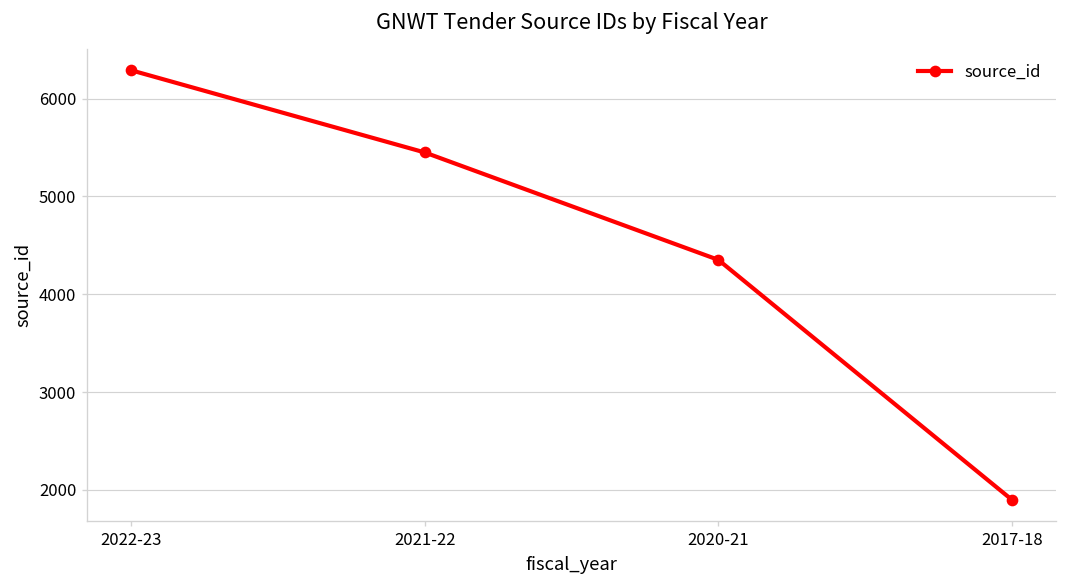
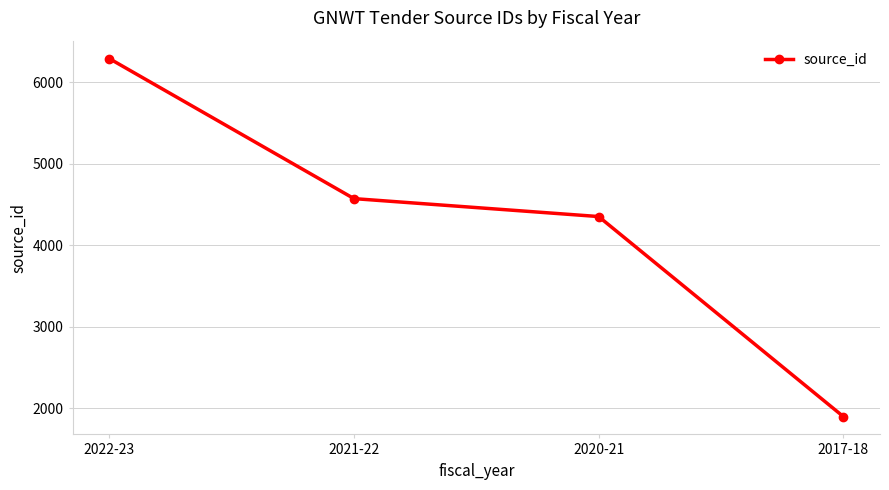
2021-22: 5400 -> 4600
